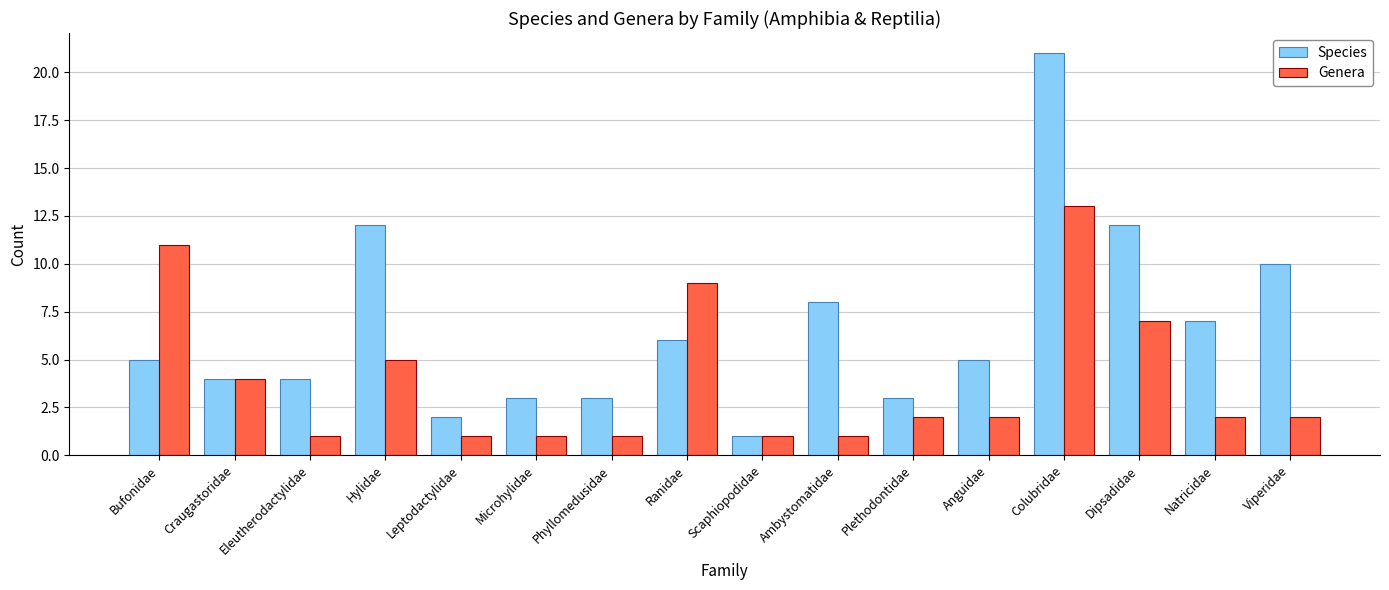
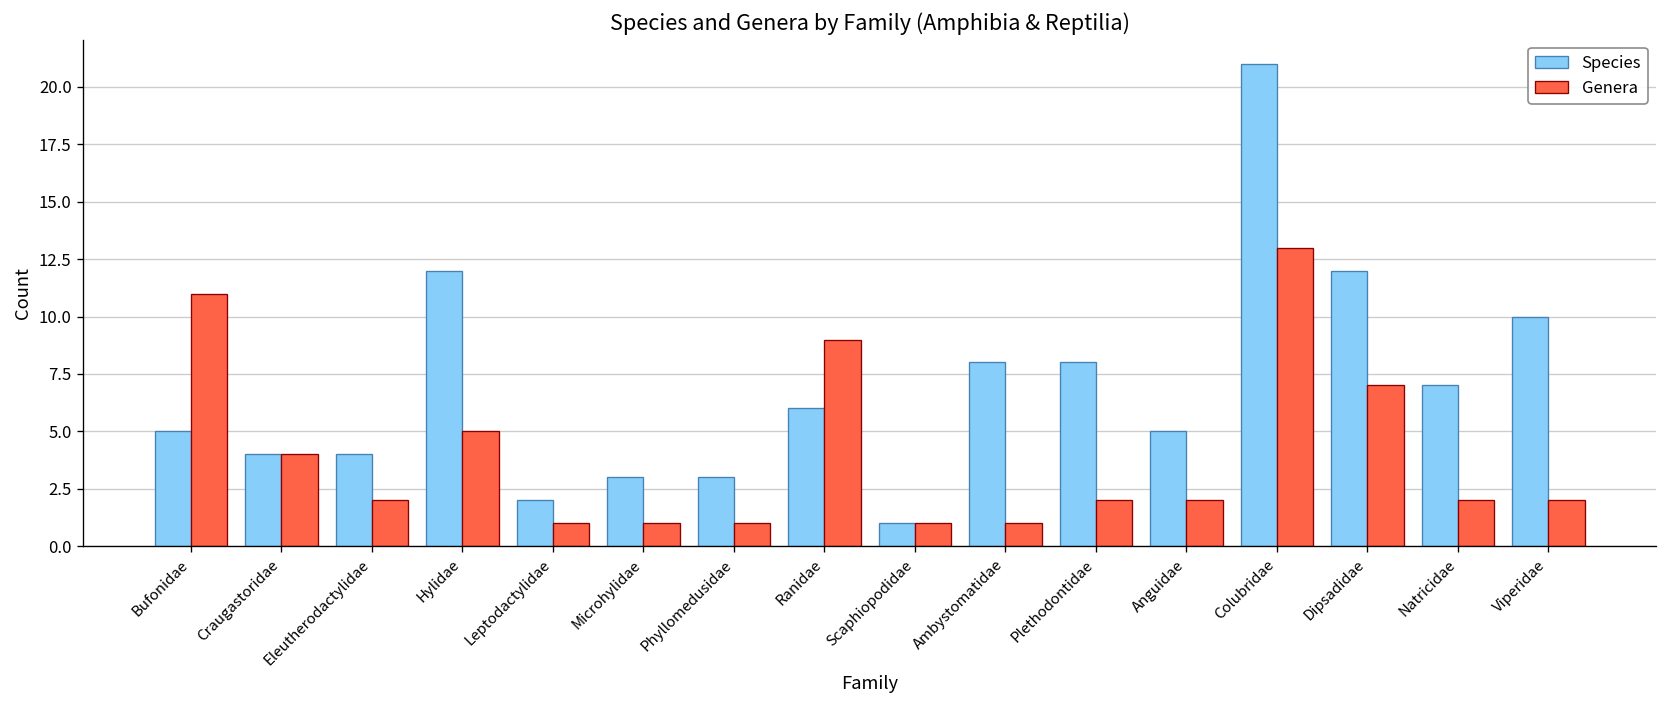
Genera, Eleutherodactylidae: 1 -> 2
Species, Plethodontidae: 3 -> 8
